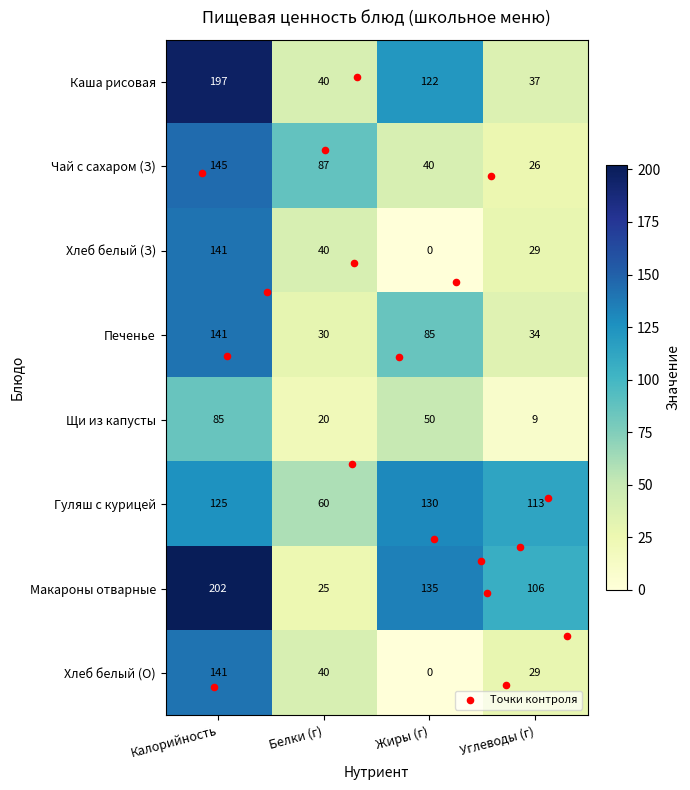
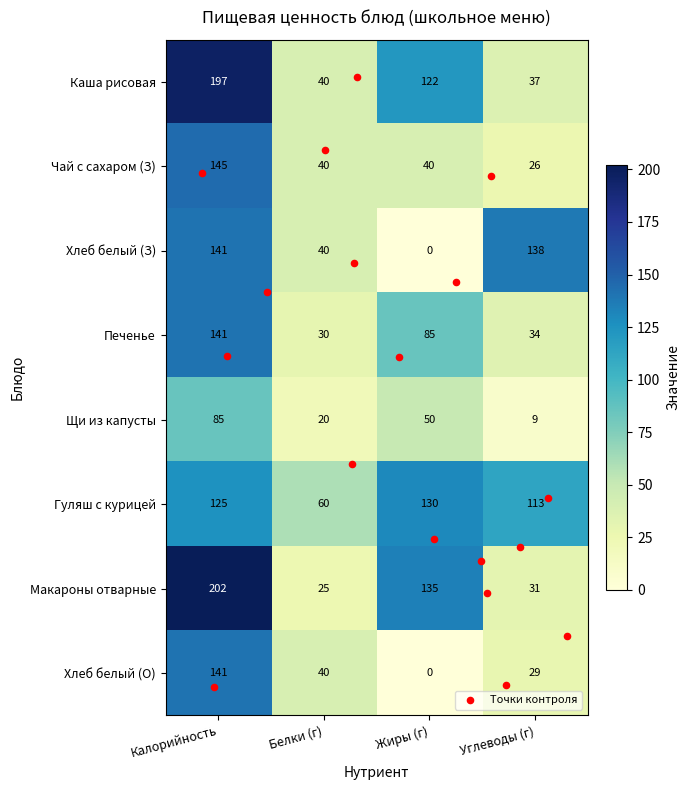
Чай с сахаром (З), Белки (г): 87 -> 40
Хлеб белый (З), Углеводы (г): 29 -> 138
Макароны отварные, Углеводы (г): 106 -> 31
